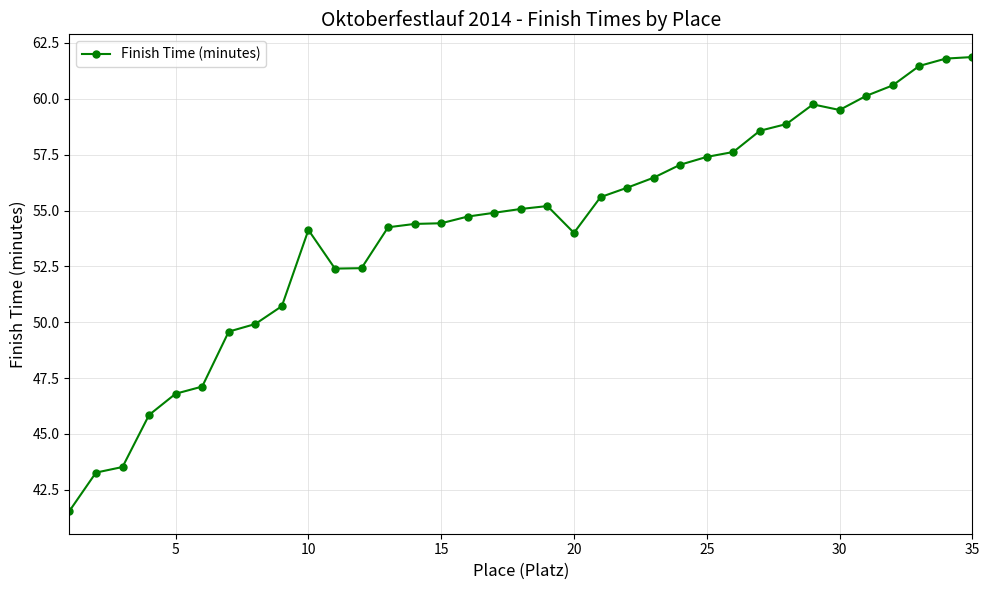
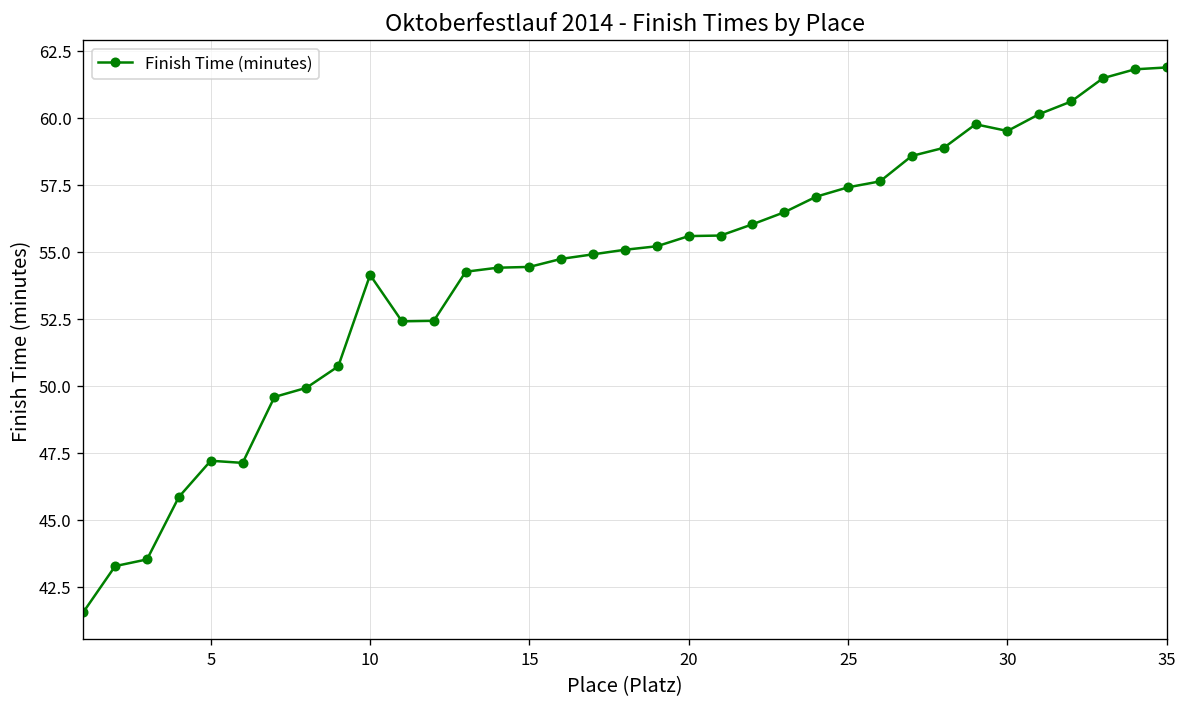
5: 46.8 -> 47.2
20: 54.0 -> 55.6
